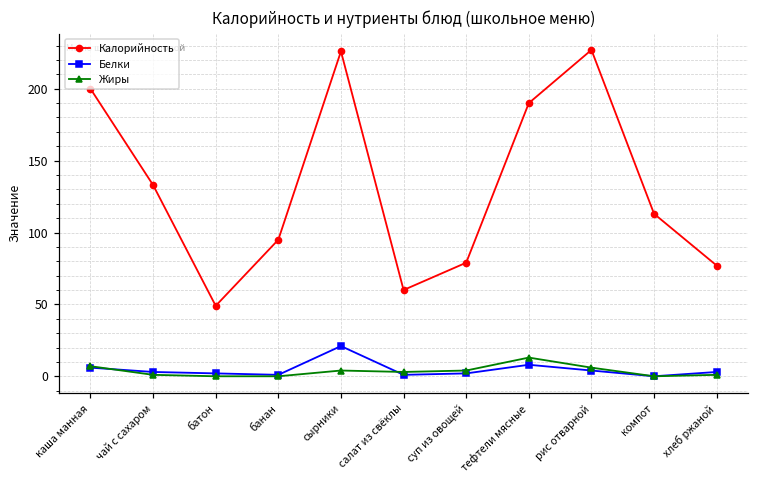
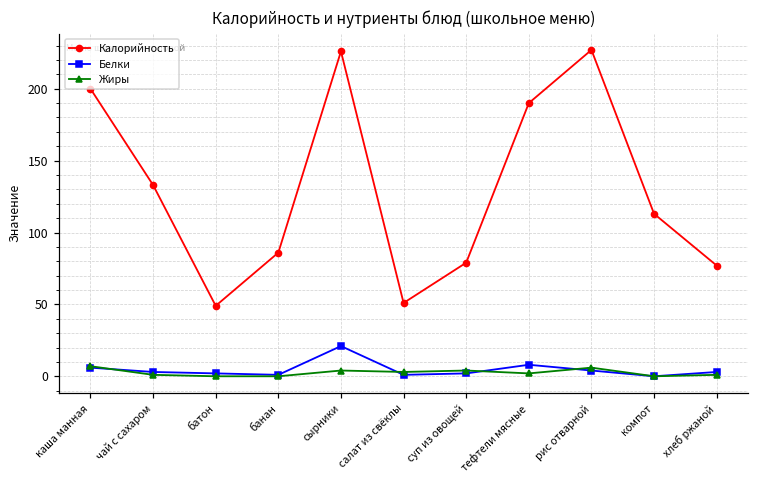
Калорийность, банан: 95 -> 86
Калорийность, салат из свёклы: 60 -> 51
Жиры, тефтели мясные: 13 -> 2
